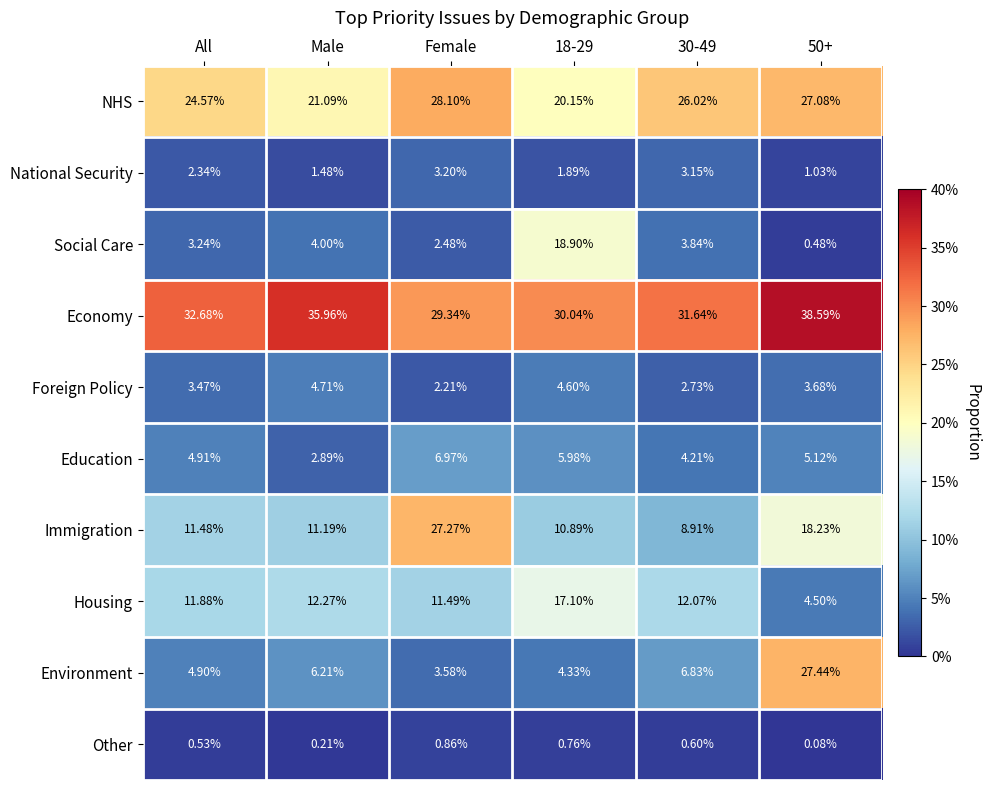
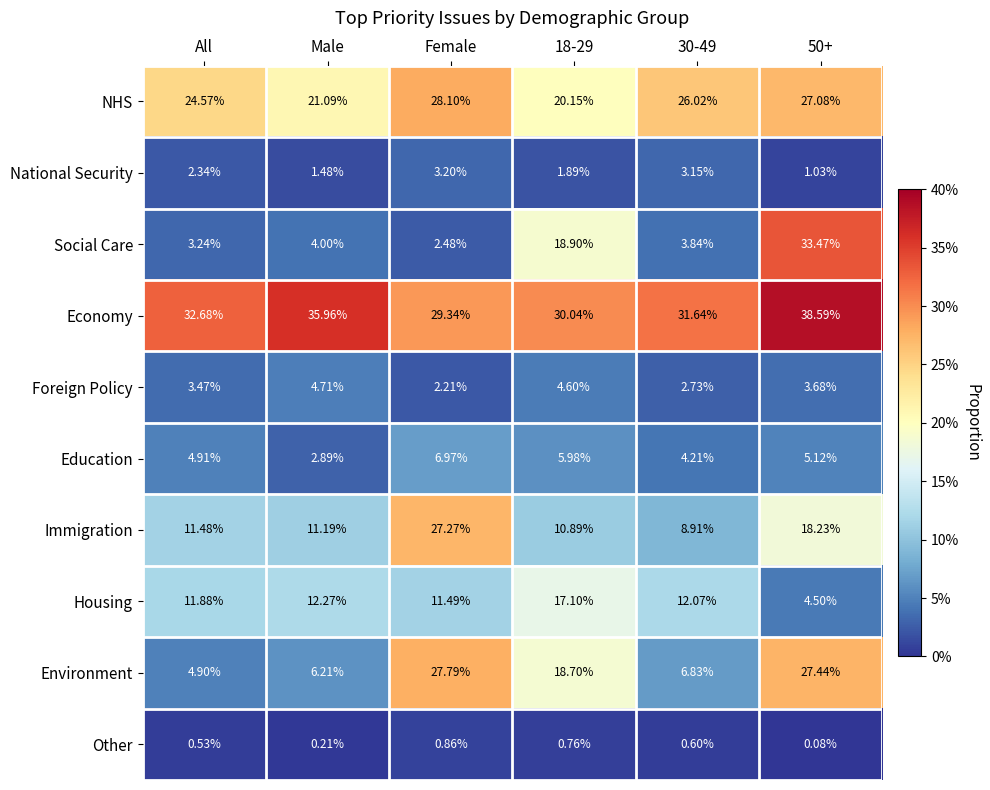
Social Care, 50+: 0.48% -> 33.47%
Environment, Female: 3.58% -> 27.79%
Environment, 18-29: 4.33% -> 18.70%
